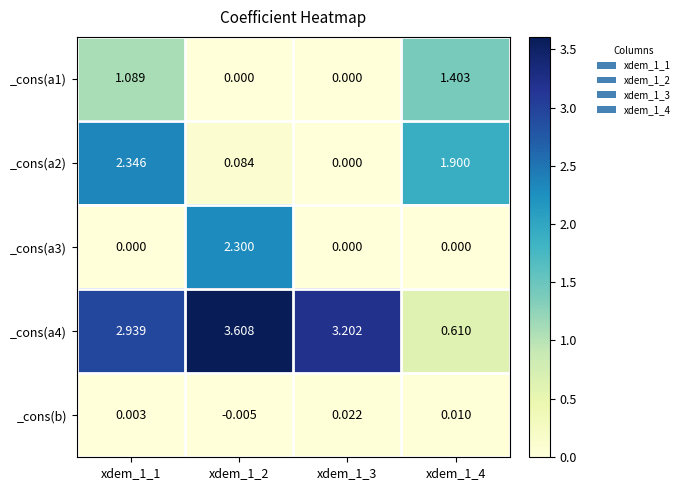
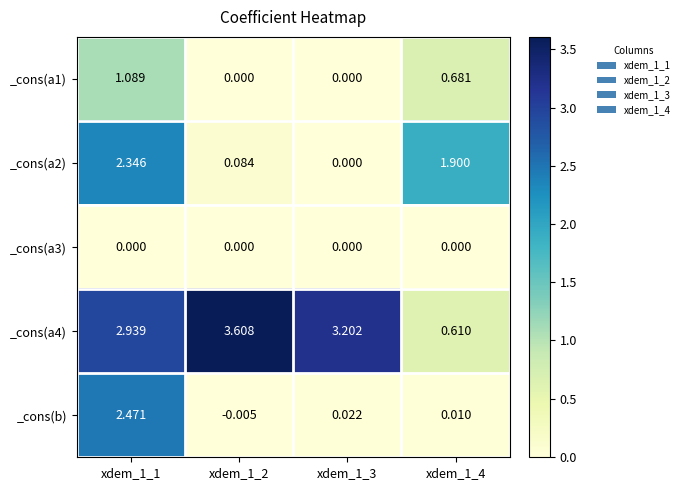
_cons(a1), xdem_1_4: 1.403 -> 0.681
_cons(a3), xdem_1_2: 2.300 -> 0.000
_cons(b), xdem_1_1: 0.003 -> 2.471
